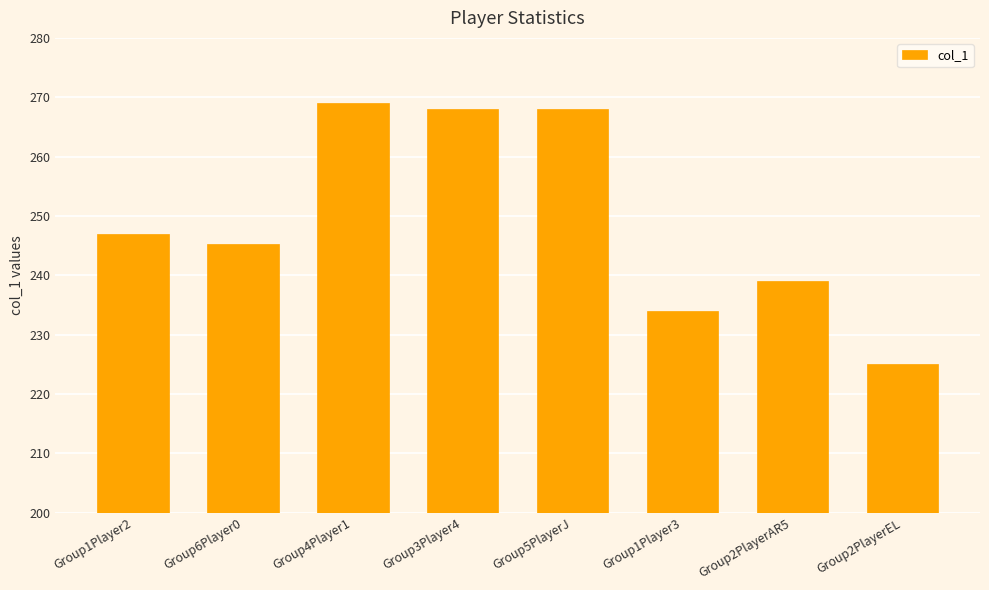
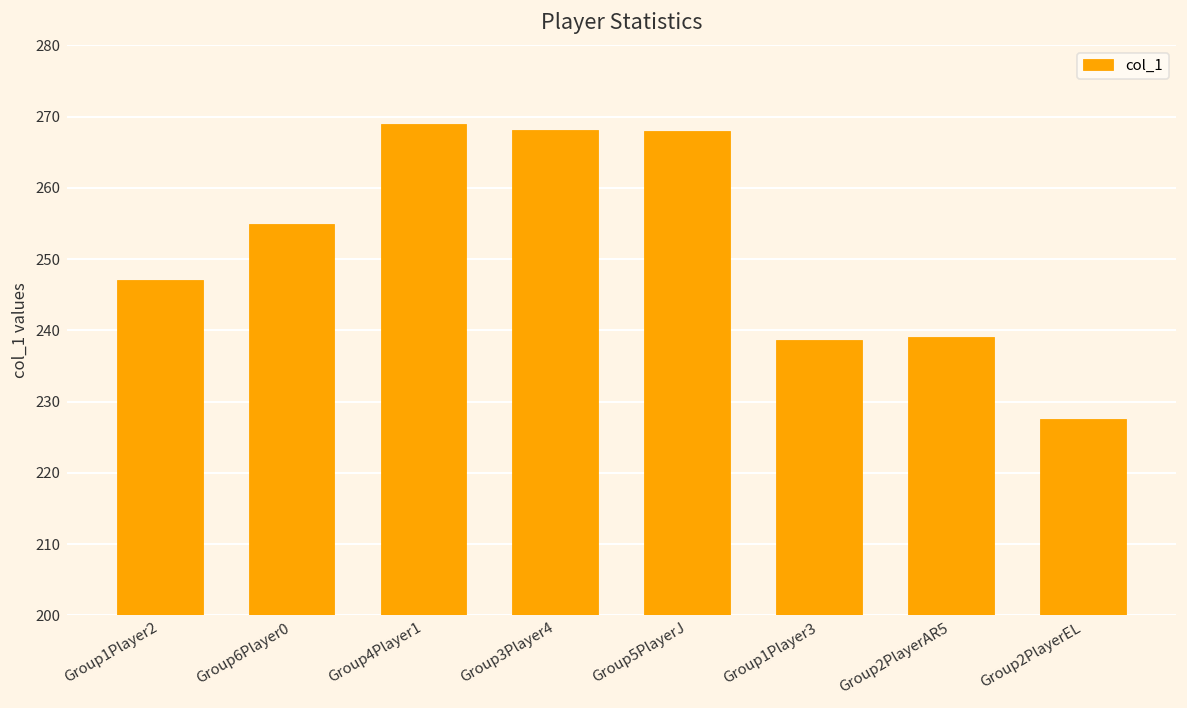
Group6Player0: 245 -> 255
Group1Player3: 234 -> 239
Group2PlayerEL: 225 -> 228
